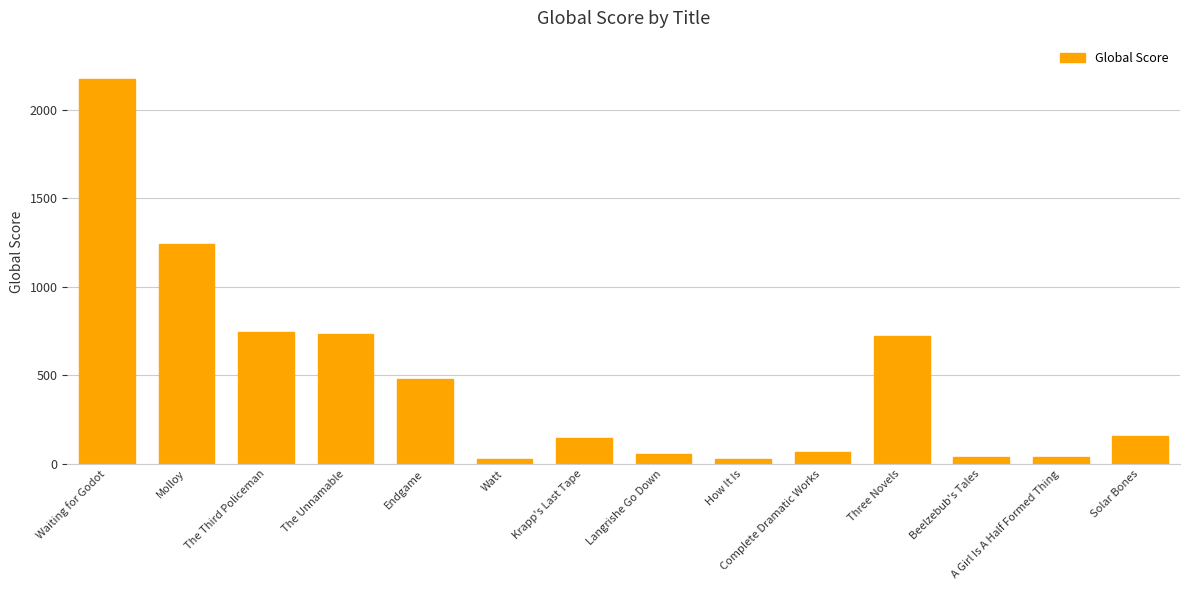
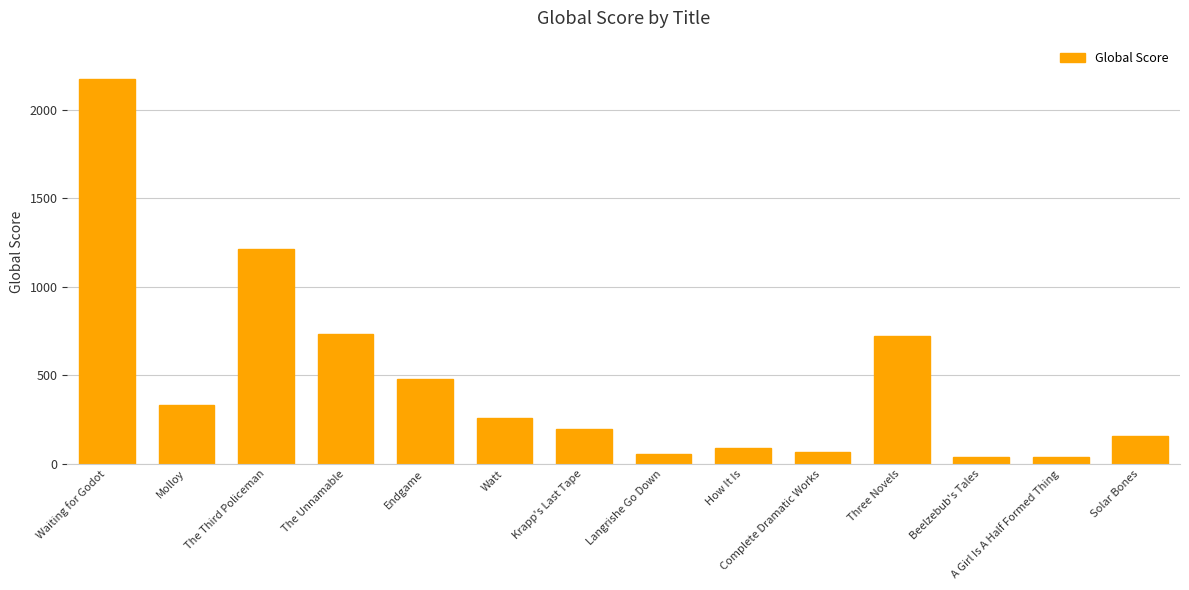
Molloy: 1240 -> 330
The Third Policeman: 750 -> 1220
Watt: 30 -> 260
Krapp's Last Tape: 150 -> 200
How It Is: 30 -> 90
